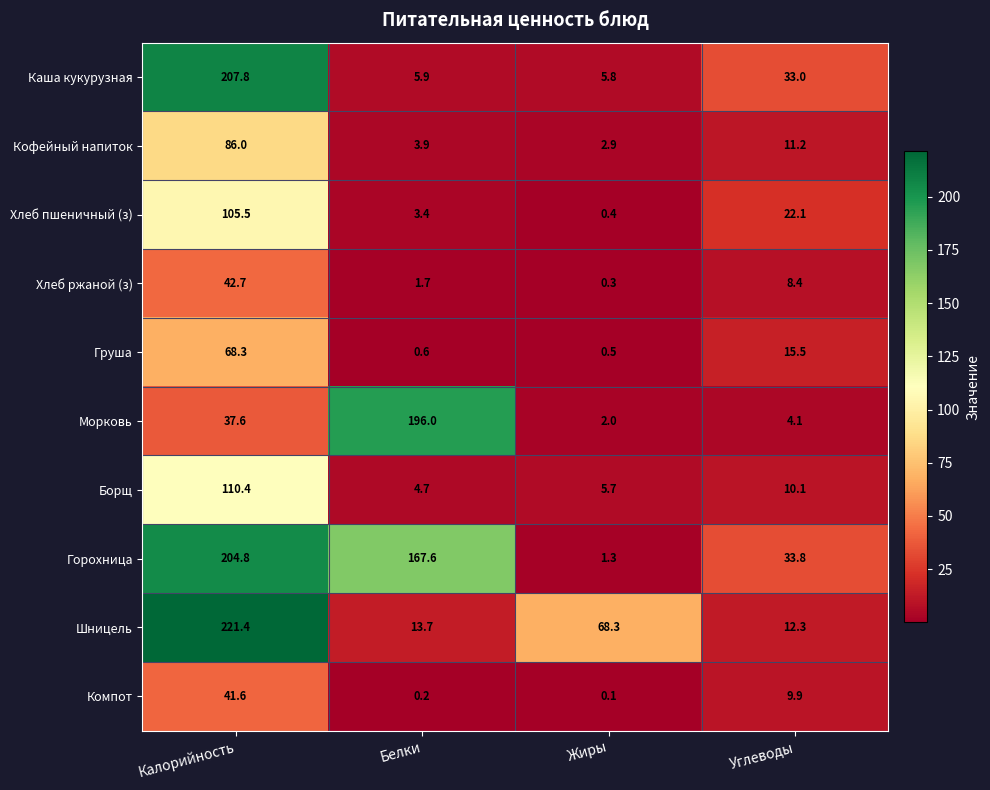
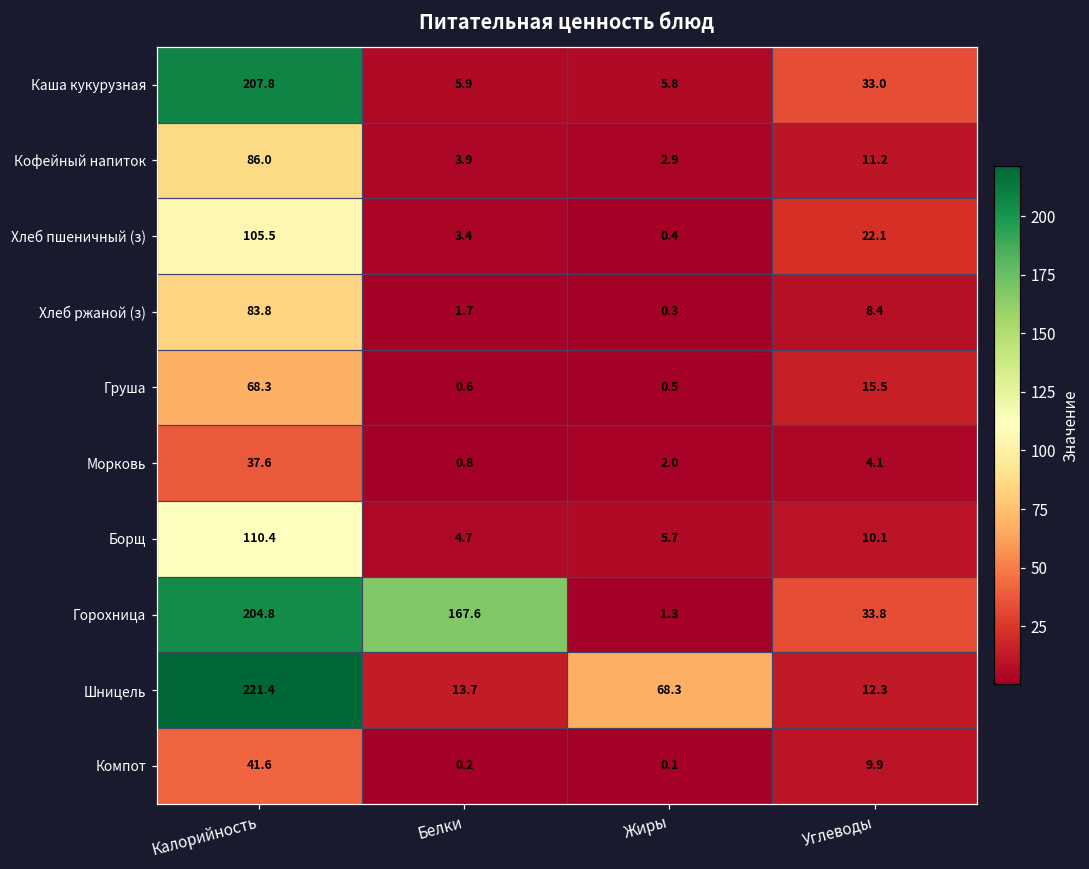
Хлеб ржаной (з), Калорийность: 42.7 -> 83.8
Морковь, Белки: 196.0 -> 0.8
